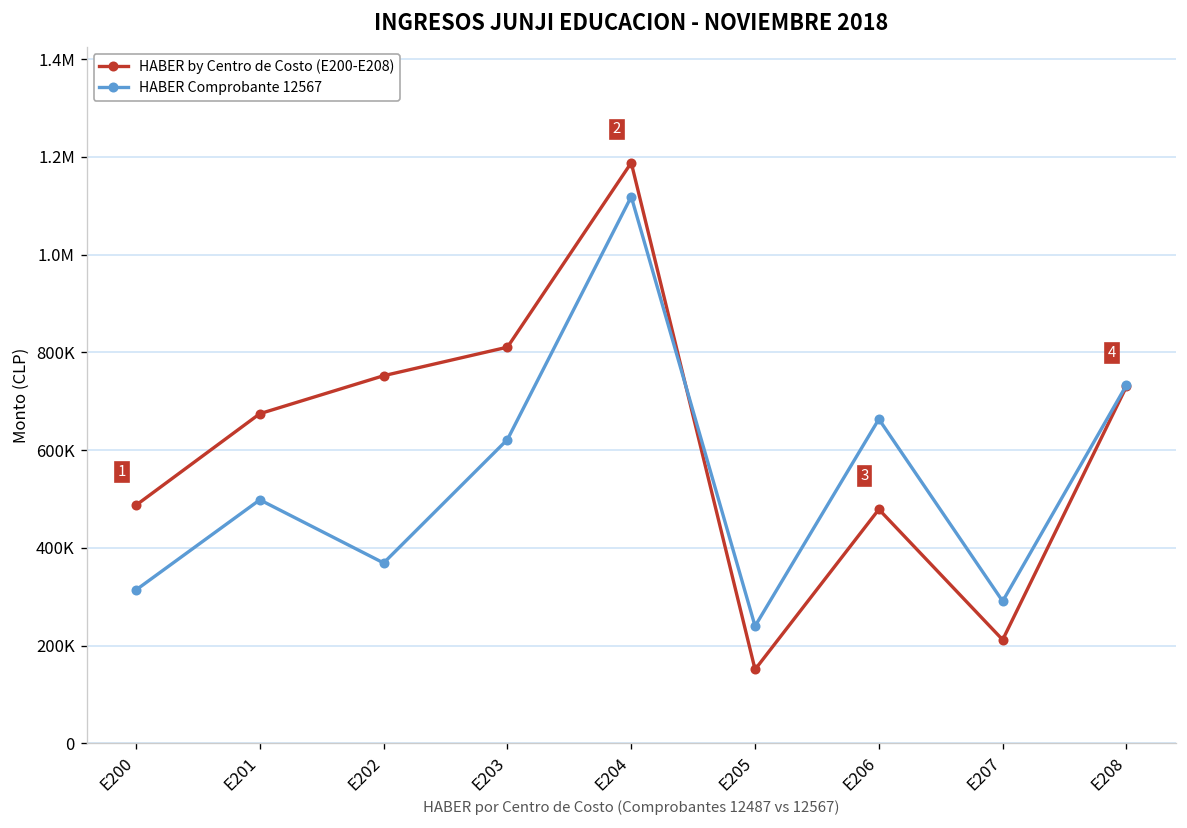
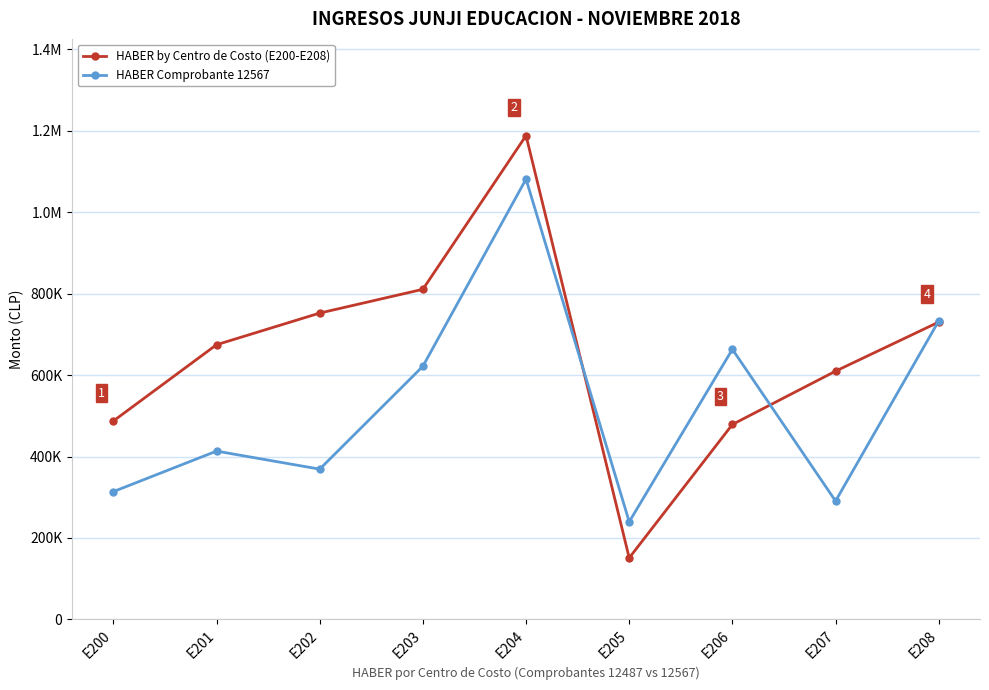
HABER Comprobante 12567, E201: 500000 -> 410000
HABER Comprobante 12567, E204: 1120000 -> 1080000
HABER by Centro de Costo (E200-E208), E207: 210000 -> 610000
